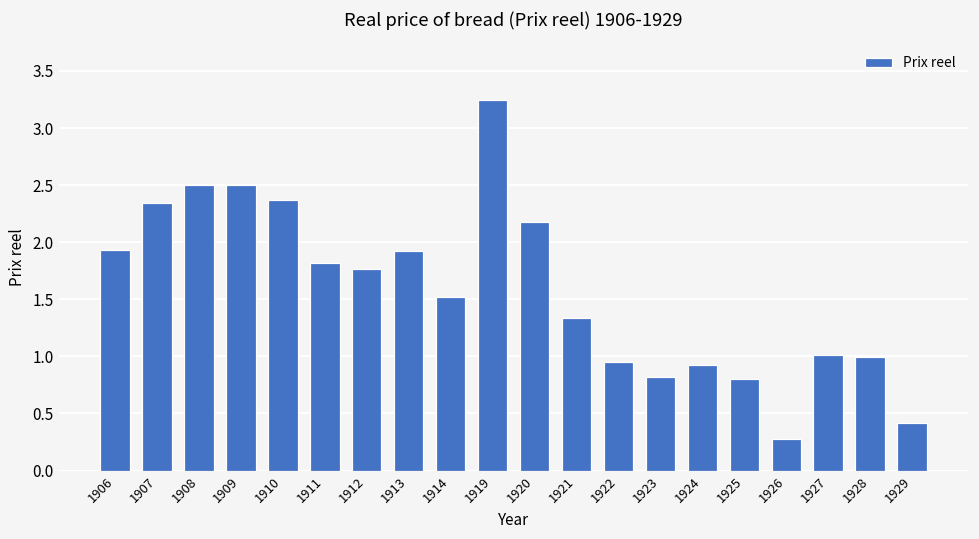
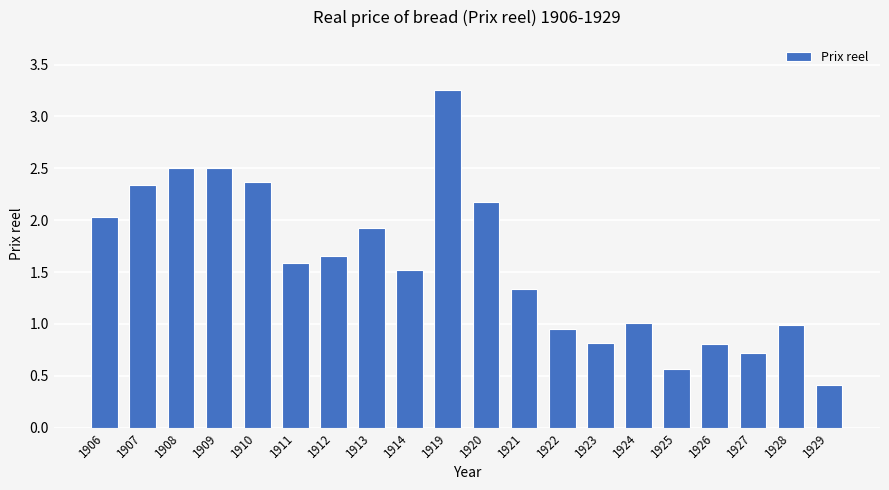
1906: 1.94 -> 2.03
1911: 1.82 -> 1.59
1912: 1.76 -> 1.66
1924: 0.93 -> 1.01
1925: 0.80 -> 0.57
1926: 0.28 -> 0.81
1927: 1.01 -> 0.72
